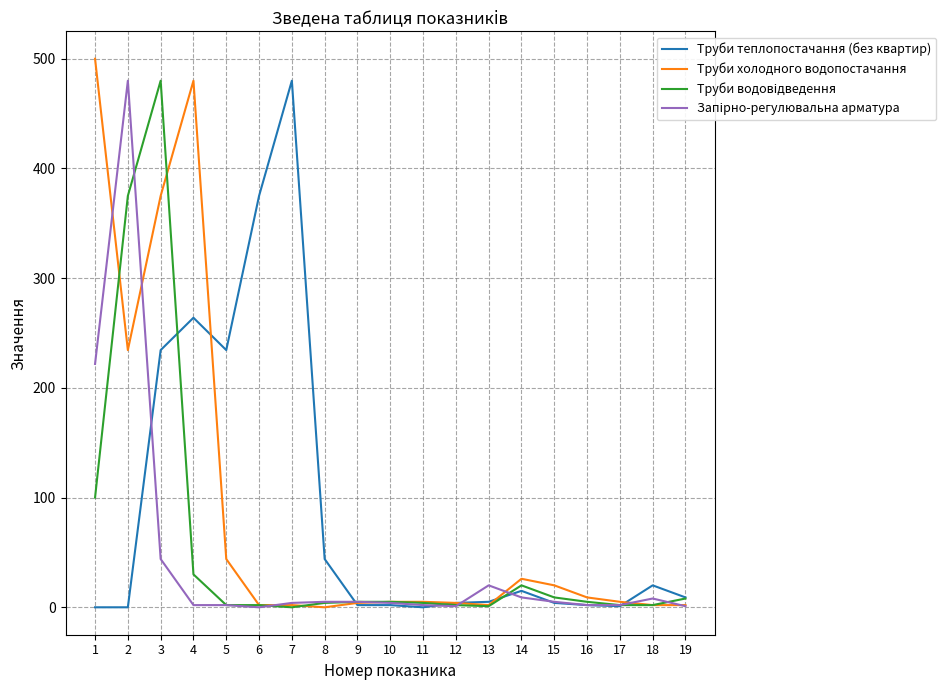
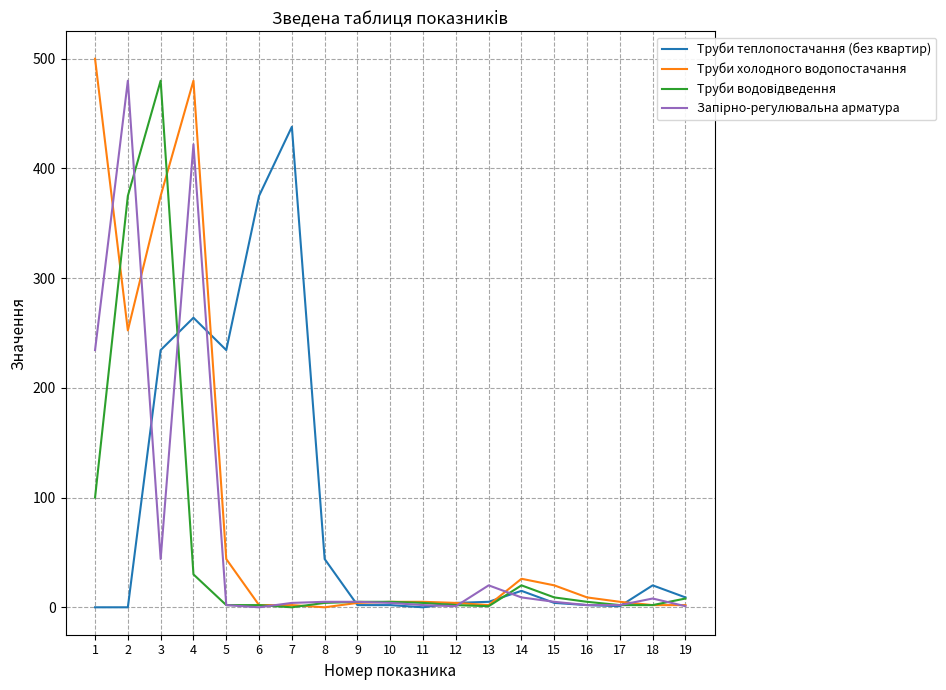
Запірно-регулювальна арматура, 1: 222 -> 234
Труби холодного водопостачання, 2: 234 -> 252
Запірно-регулювальна арматура, 4: 2 -> 422
Труби теплопостачання (без квартир), 7: 480 -> 438
